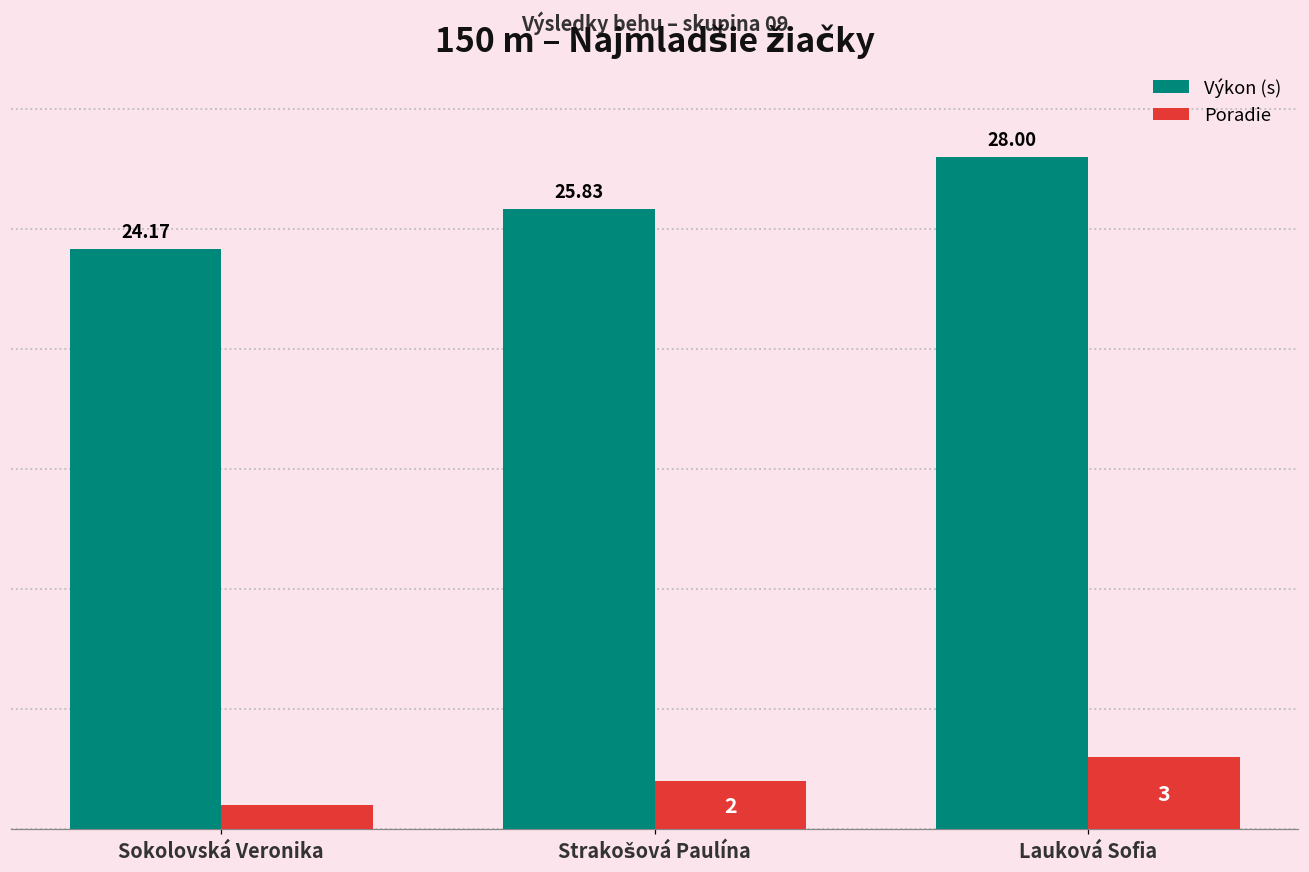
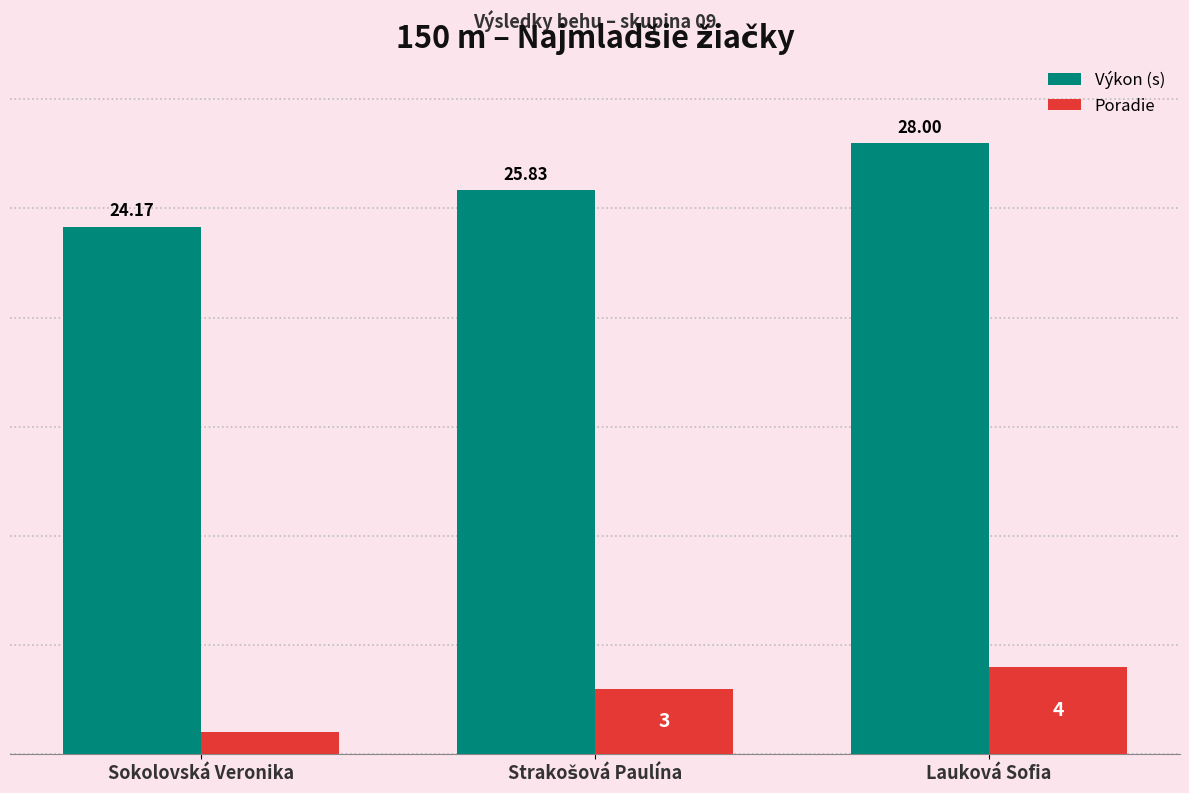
Poradie, Strakošová Paulína: 2 -> 3
Poradie, Lauková Sofia: 3 -> 4
